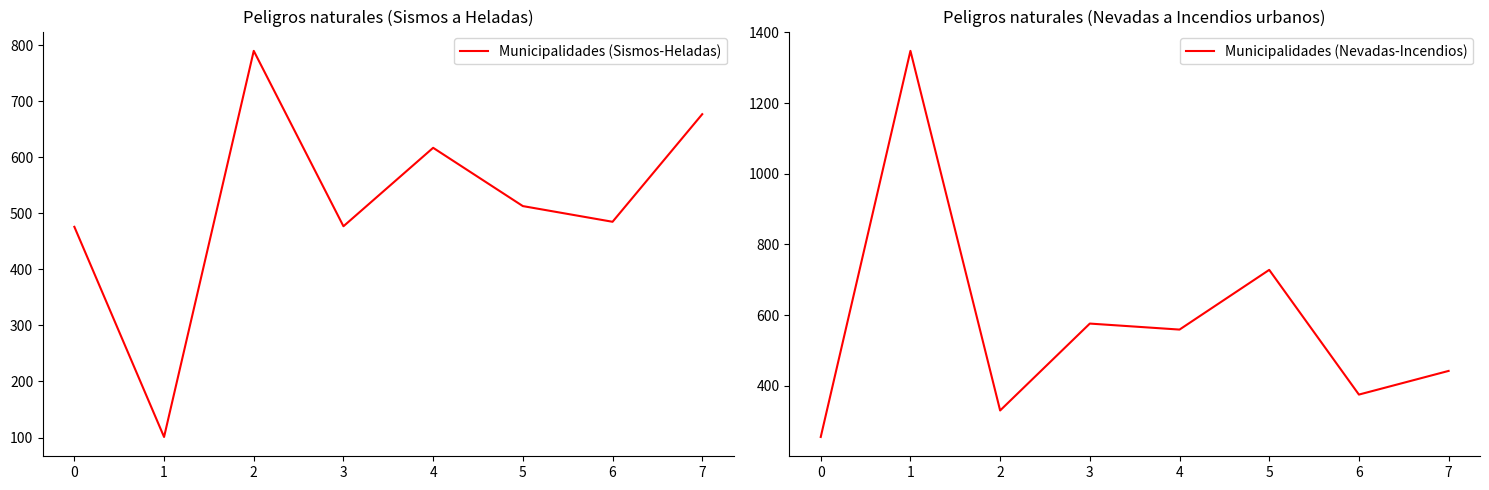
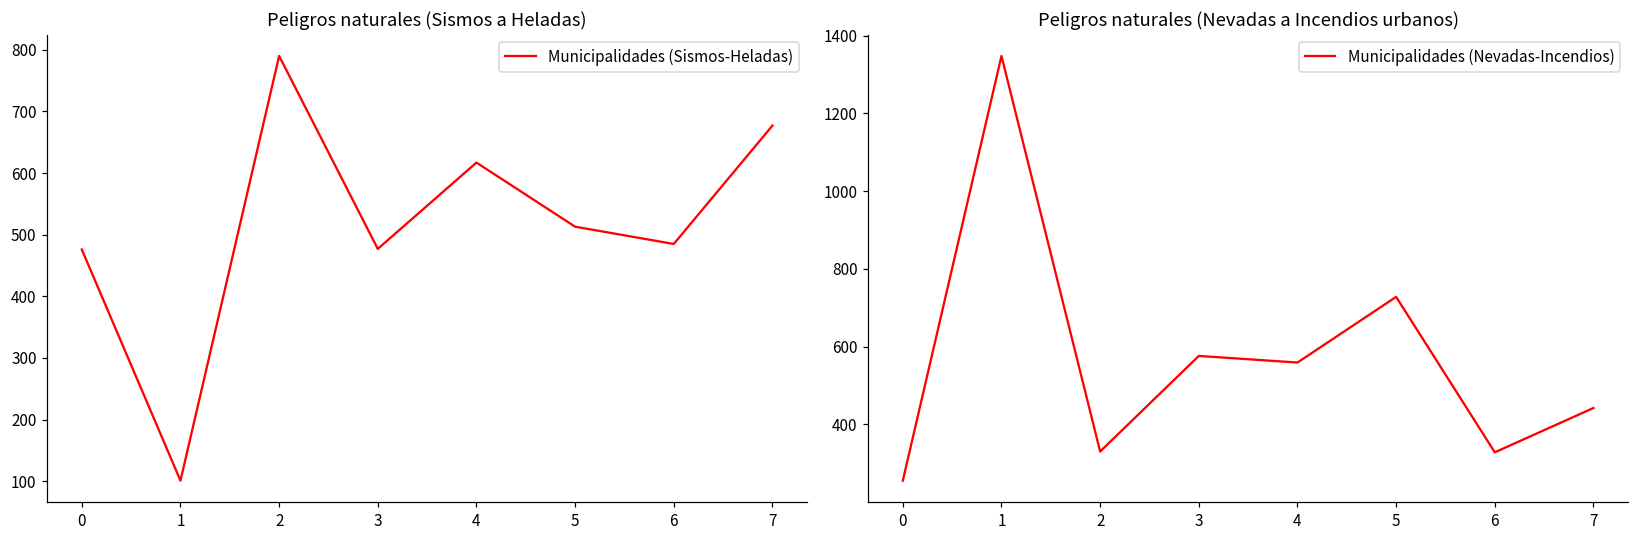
Peligros naturales (Nevadas a Incendios urbanos), 6: 380 -> 330
